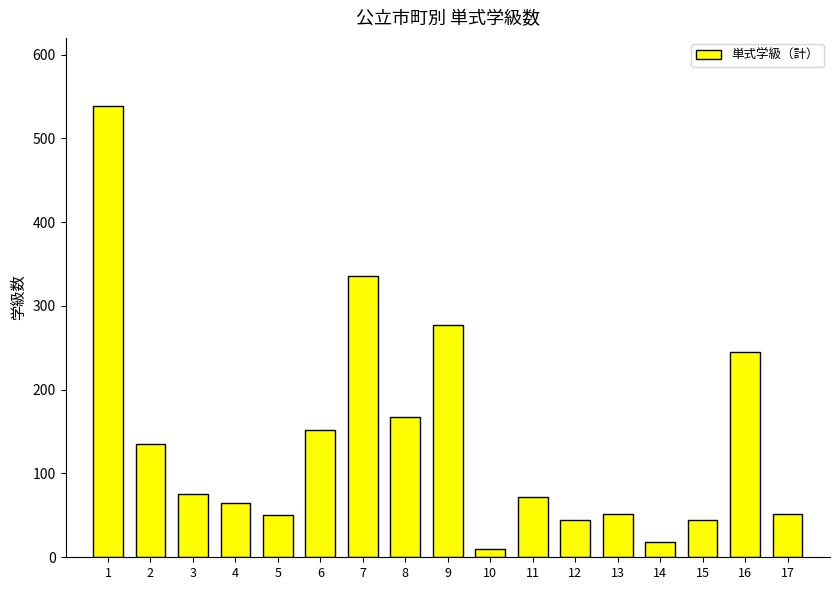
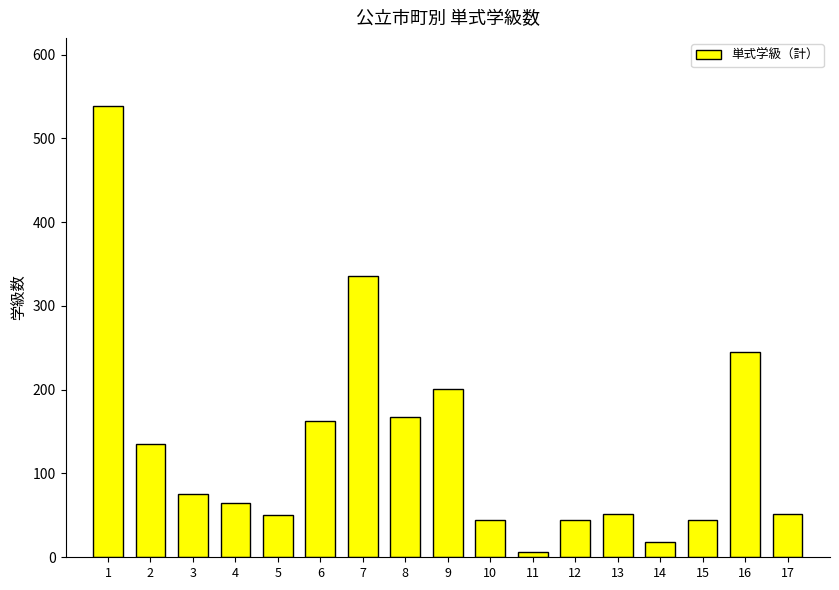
6: 150 -> 160
9: 280 -> 200
10: 10 -> 50
11: 70 -> 10
